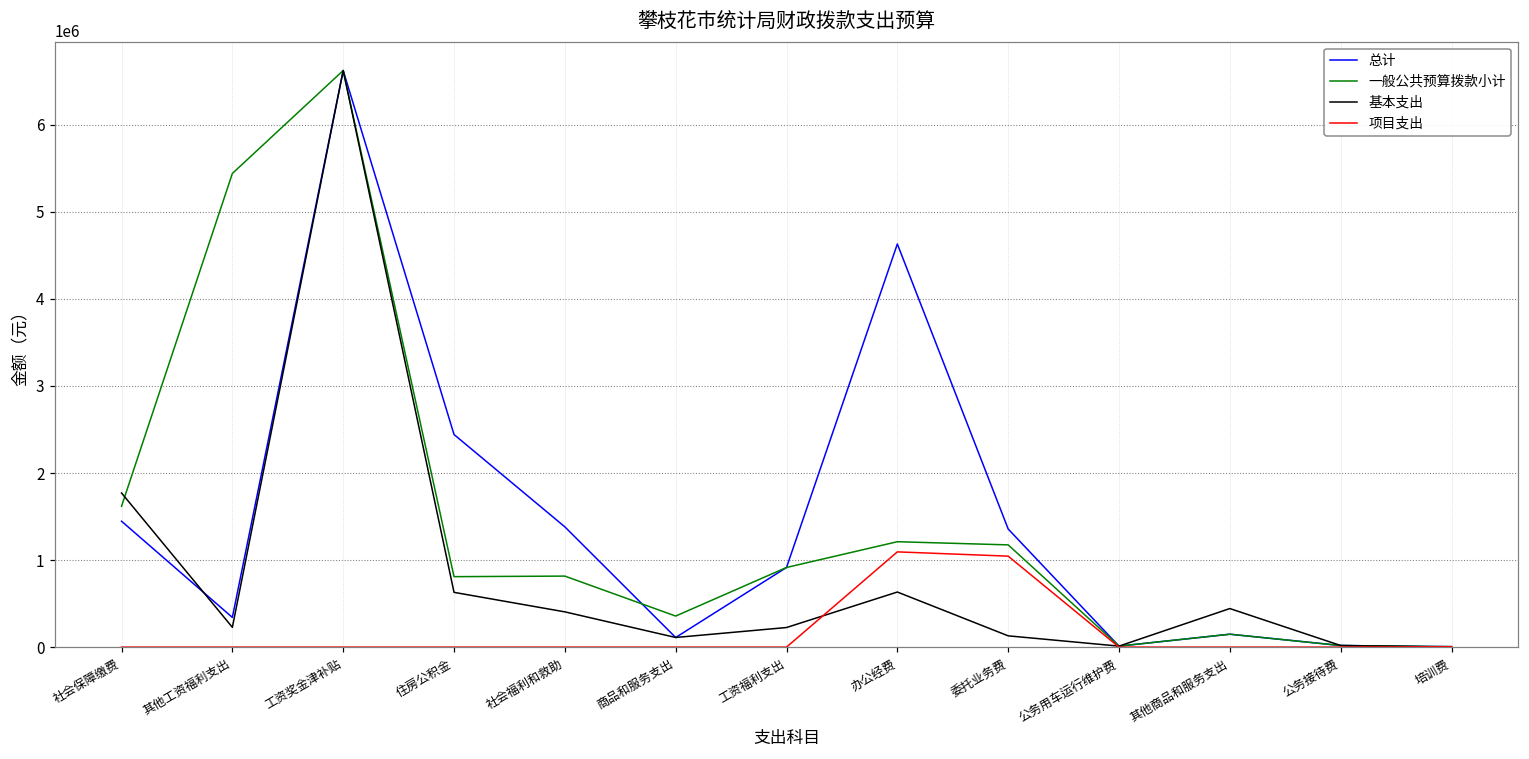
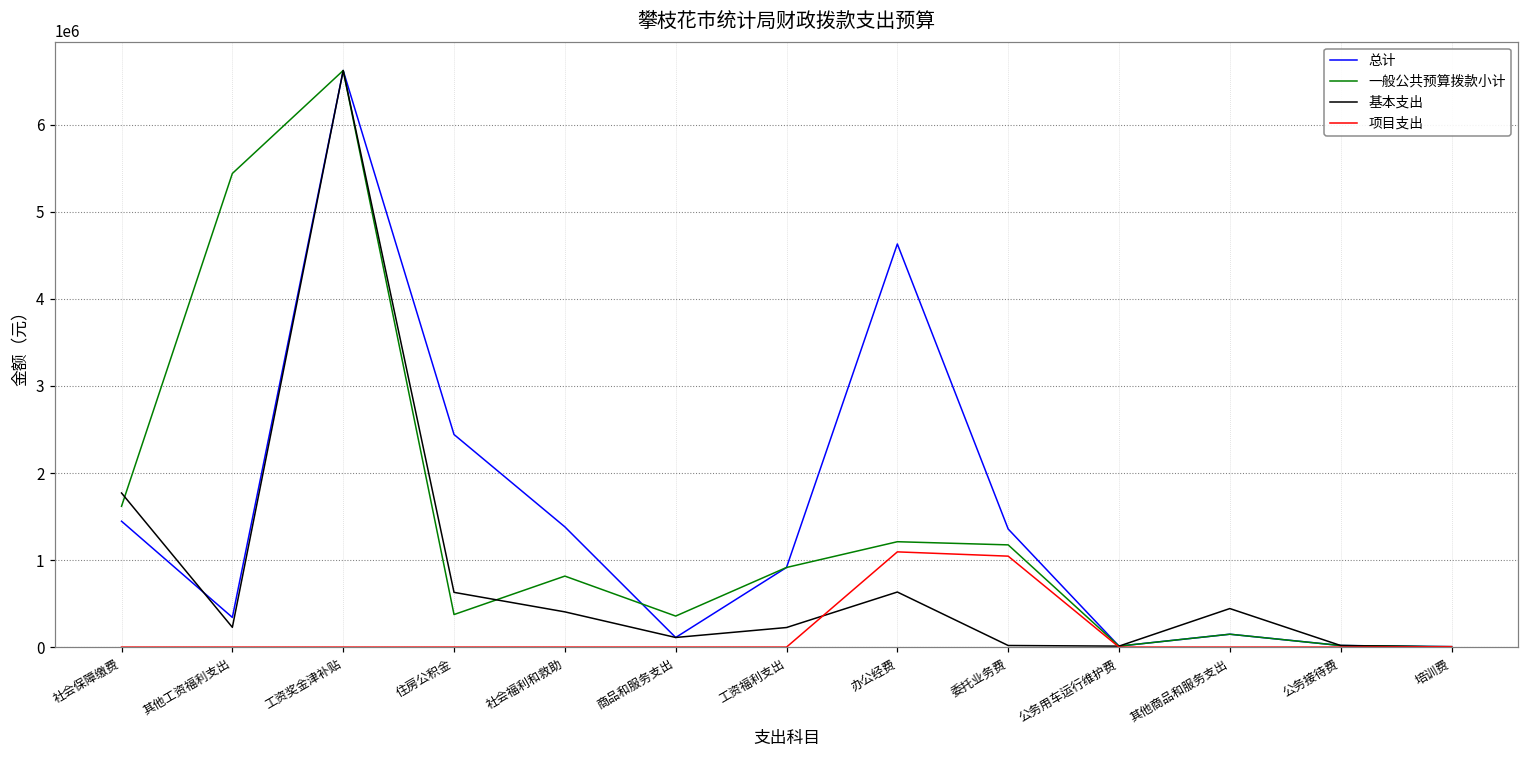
一般公共预算拨款小计, 住房公积金: 800000 -> 400000
基本支出, 委托业务费: 100000 -> 0
